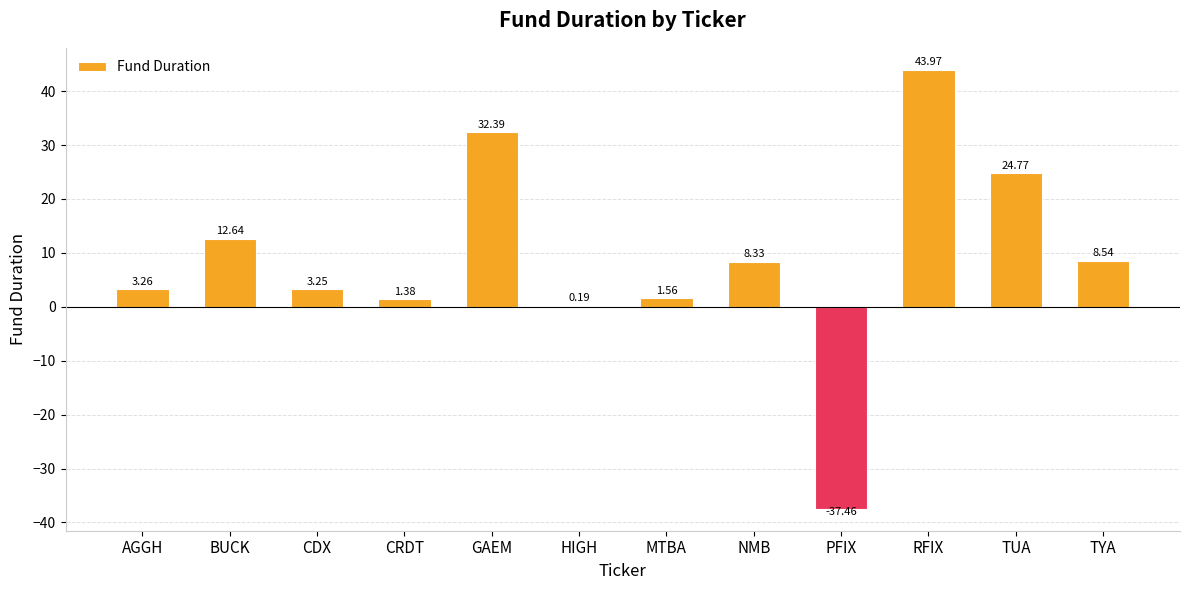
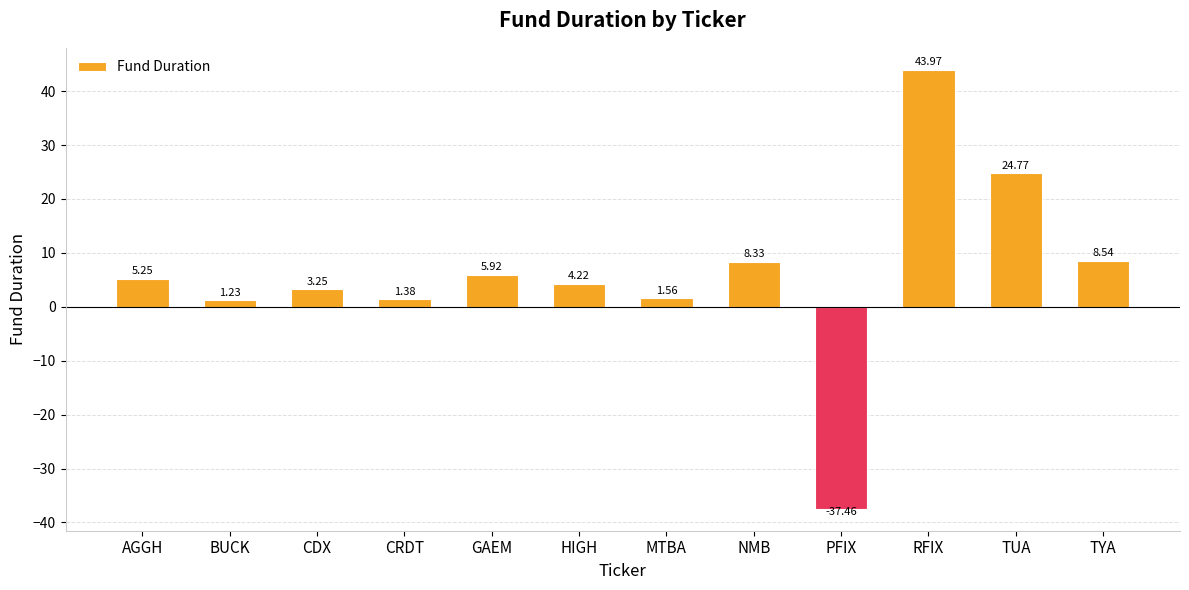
AGGH: 3.26 -> 5.25
BUCK: 12.64 -> 1.23
GAEM: 32.39 -> 5.92
HIGH: 0.19 -> 4.22
